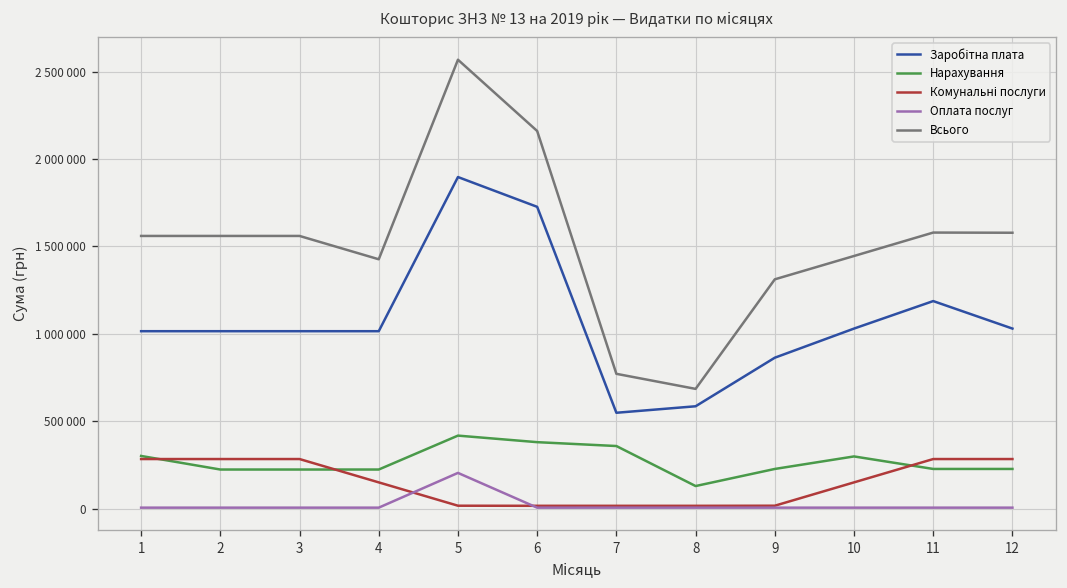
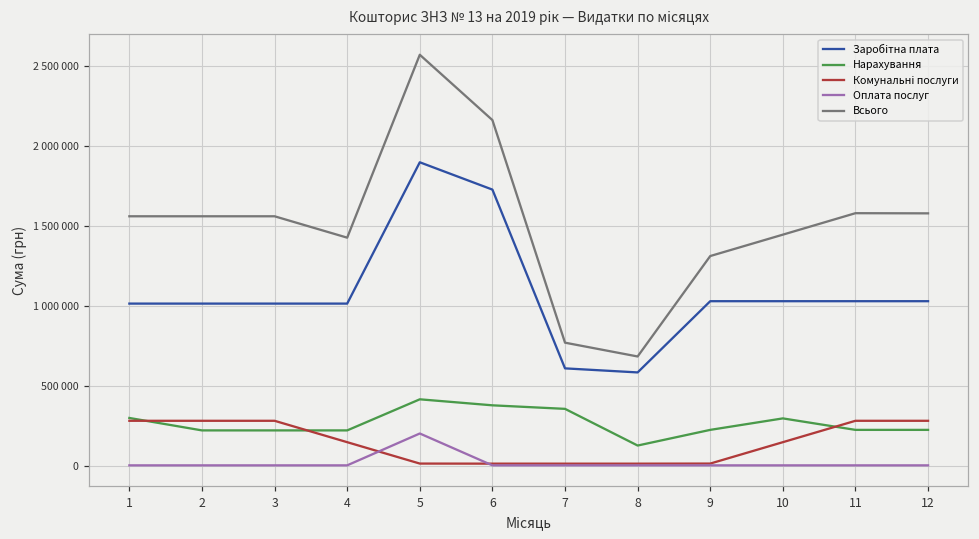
Заробітна плата, 7: 550000 -> 610000
Заробітна плата, 9: 860000 -> 1030000
Заробітна плата, 11: 1190000 -> 1030000
